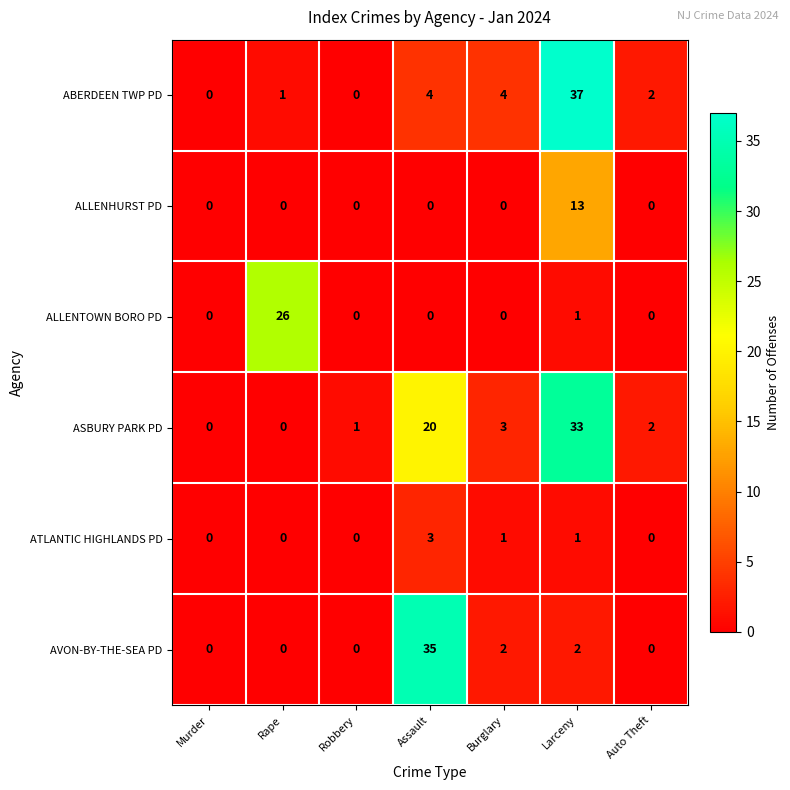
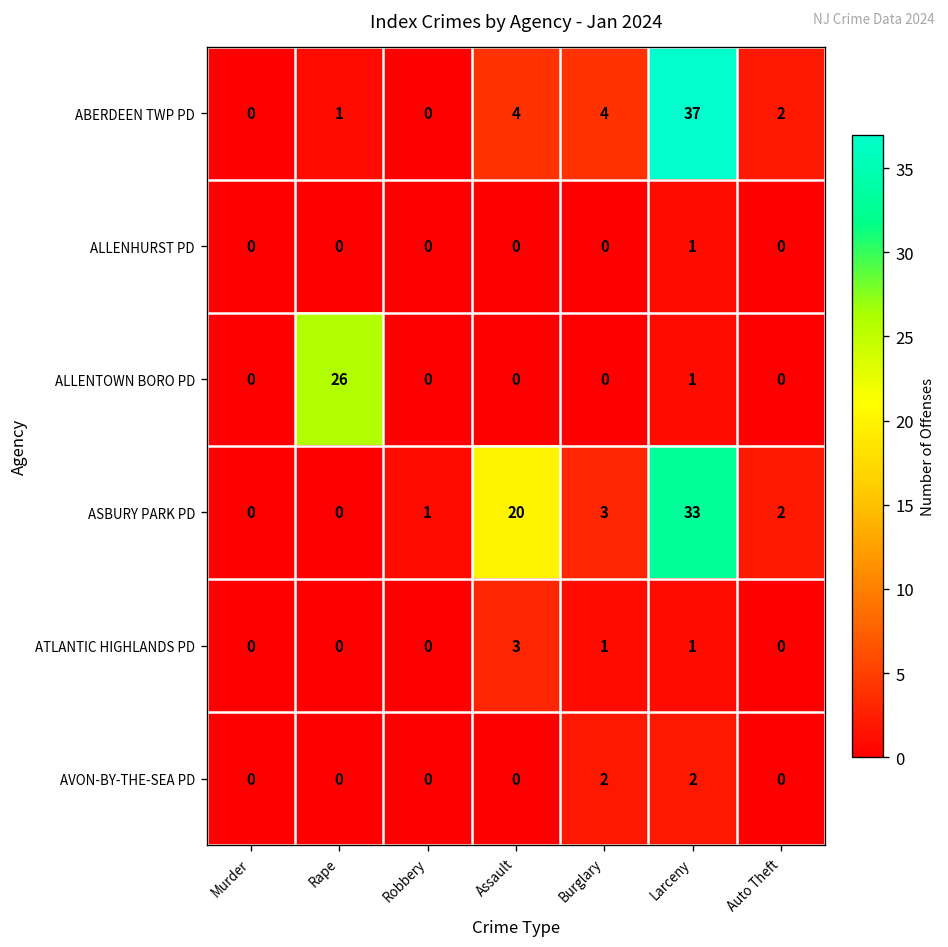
ALLENHURST PD, Larceny: 13 -> 1
AVON-BY-THE-SEA PD, Assault: 35 -> 0
